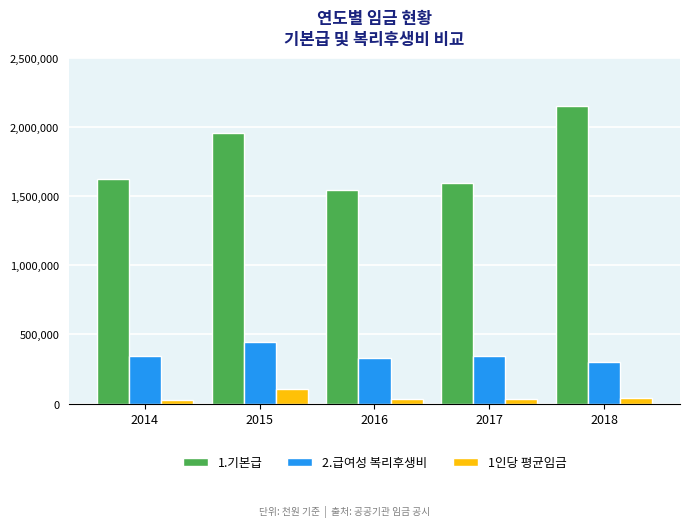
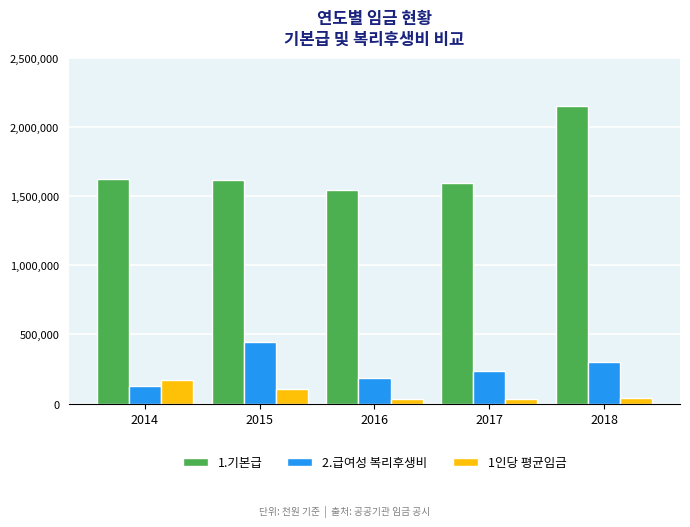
2.급여성 복리후생비, 2014: 340,000 -> 130,000
1인당 평균임금, 2014: 30,000 -> 170,000
1.기본급, 2015: 1,960,000 -> 1,610,000
2.급여성 복리후생비, 2016: 330,000 -> 190,000
2.급여성 복리후생비, 2017: 340,000 -> 240,000
